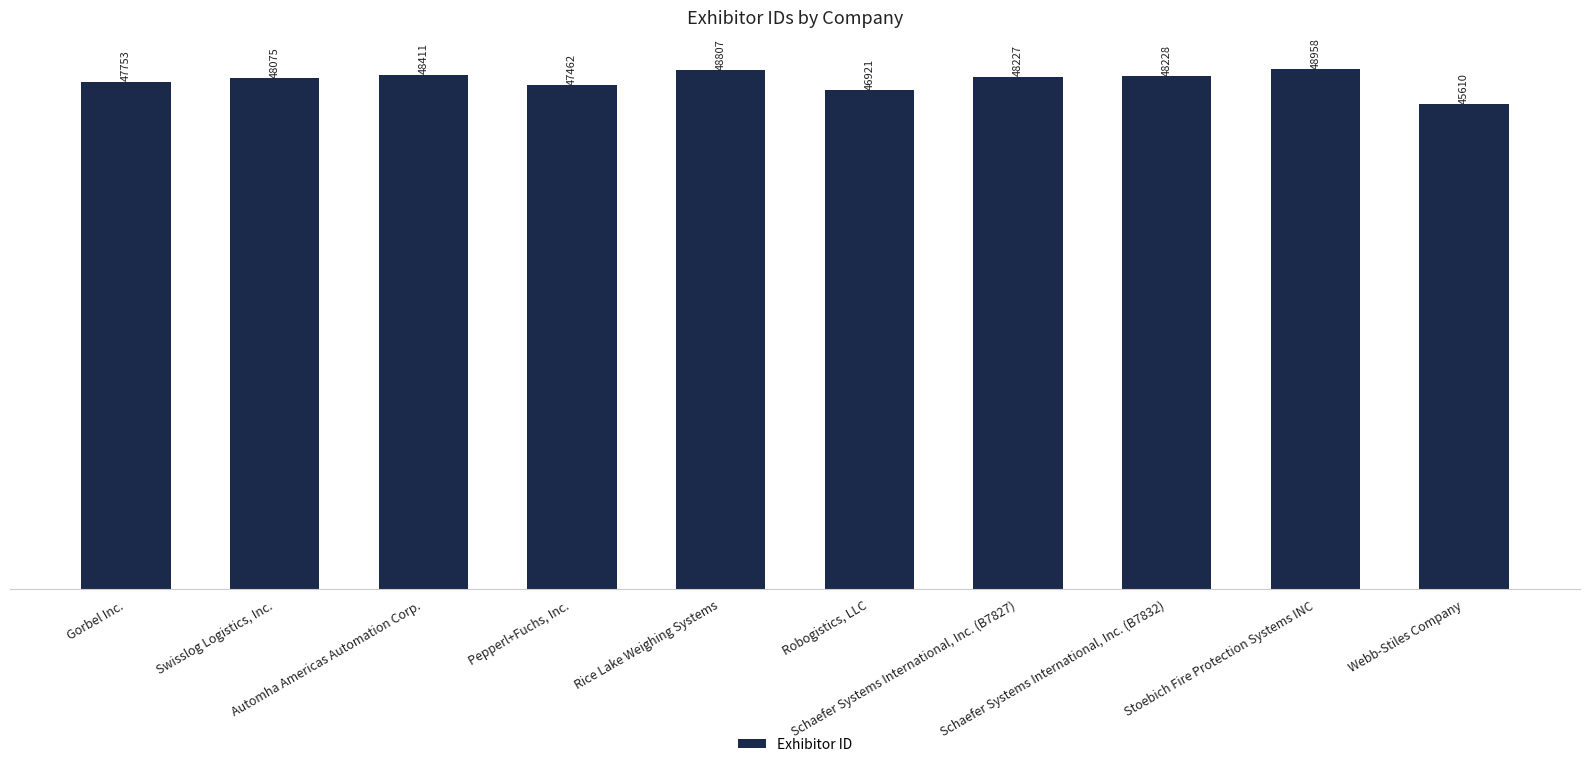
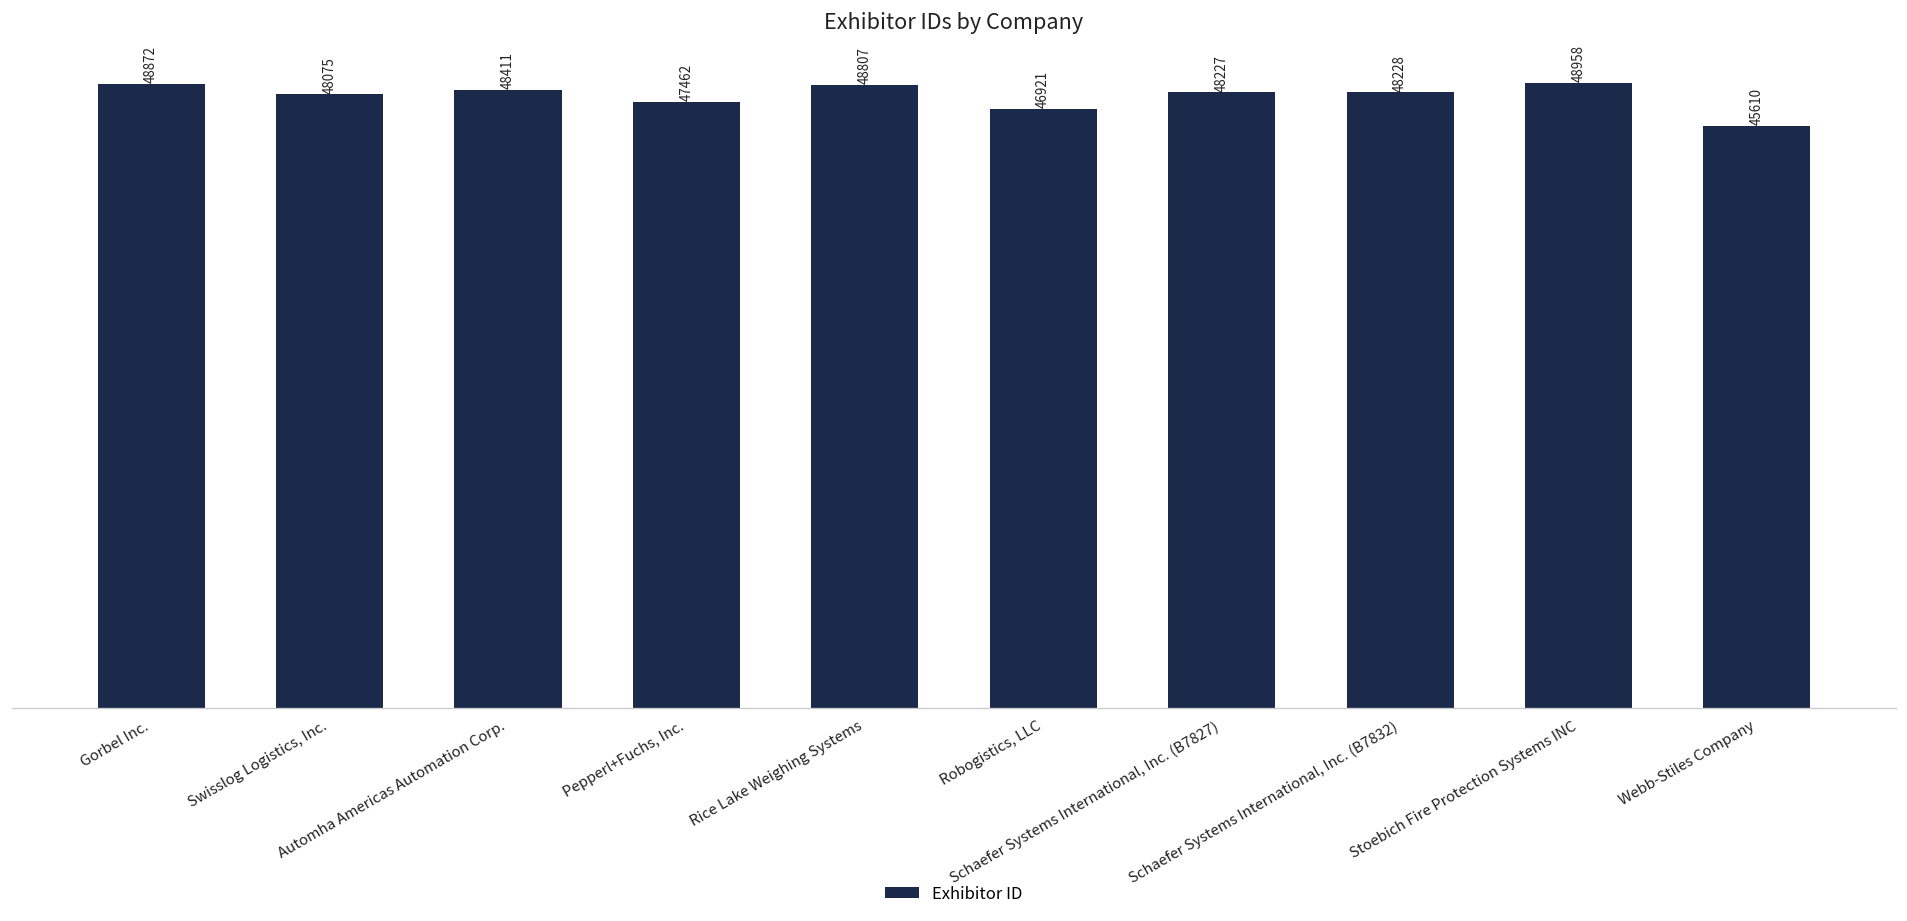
Gorbel Inc.: 47753 -> 48872
